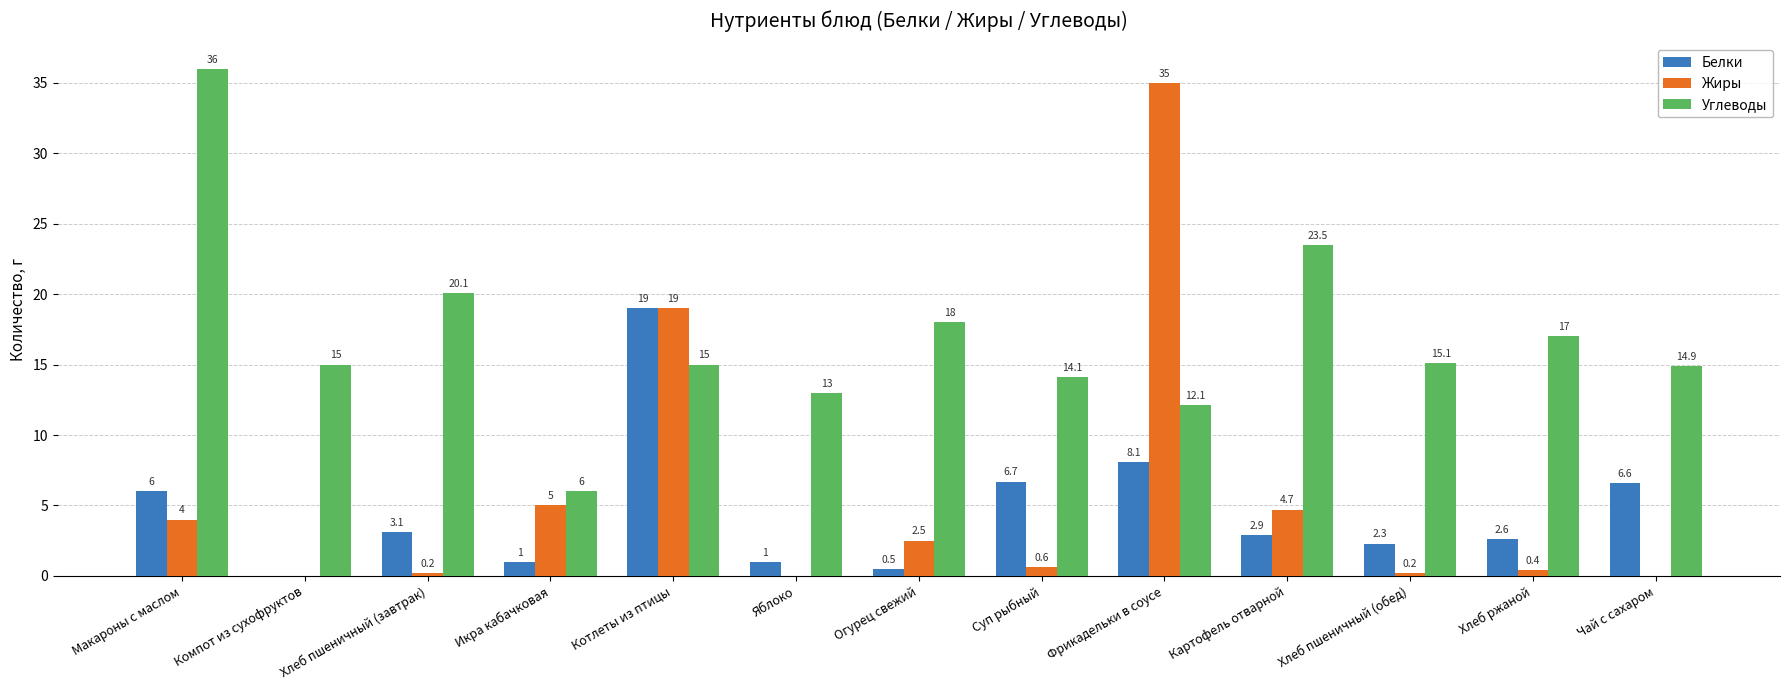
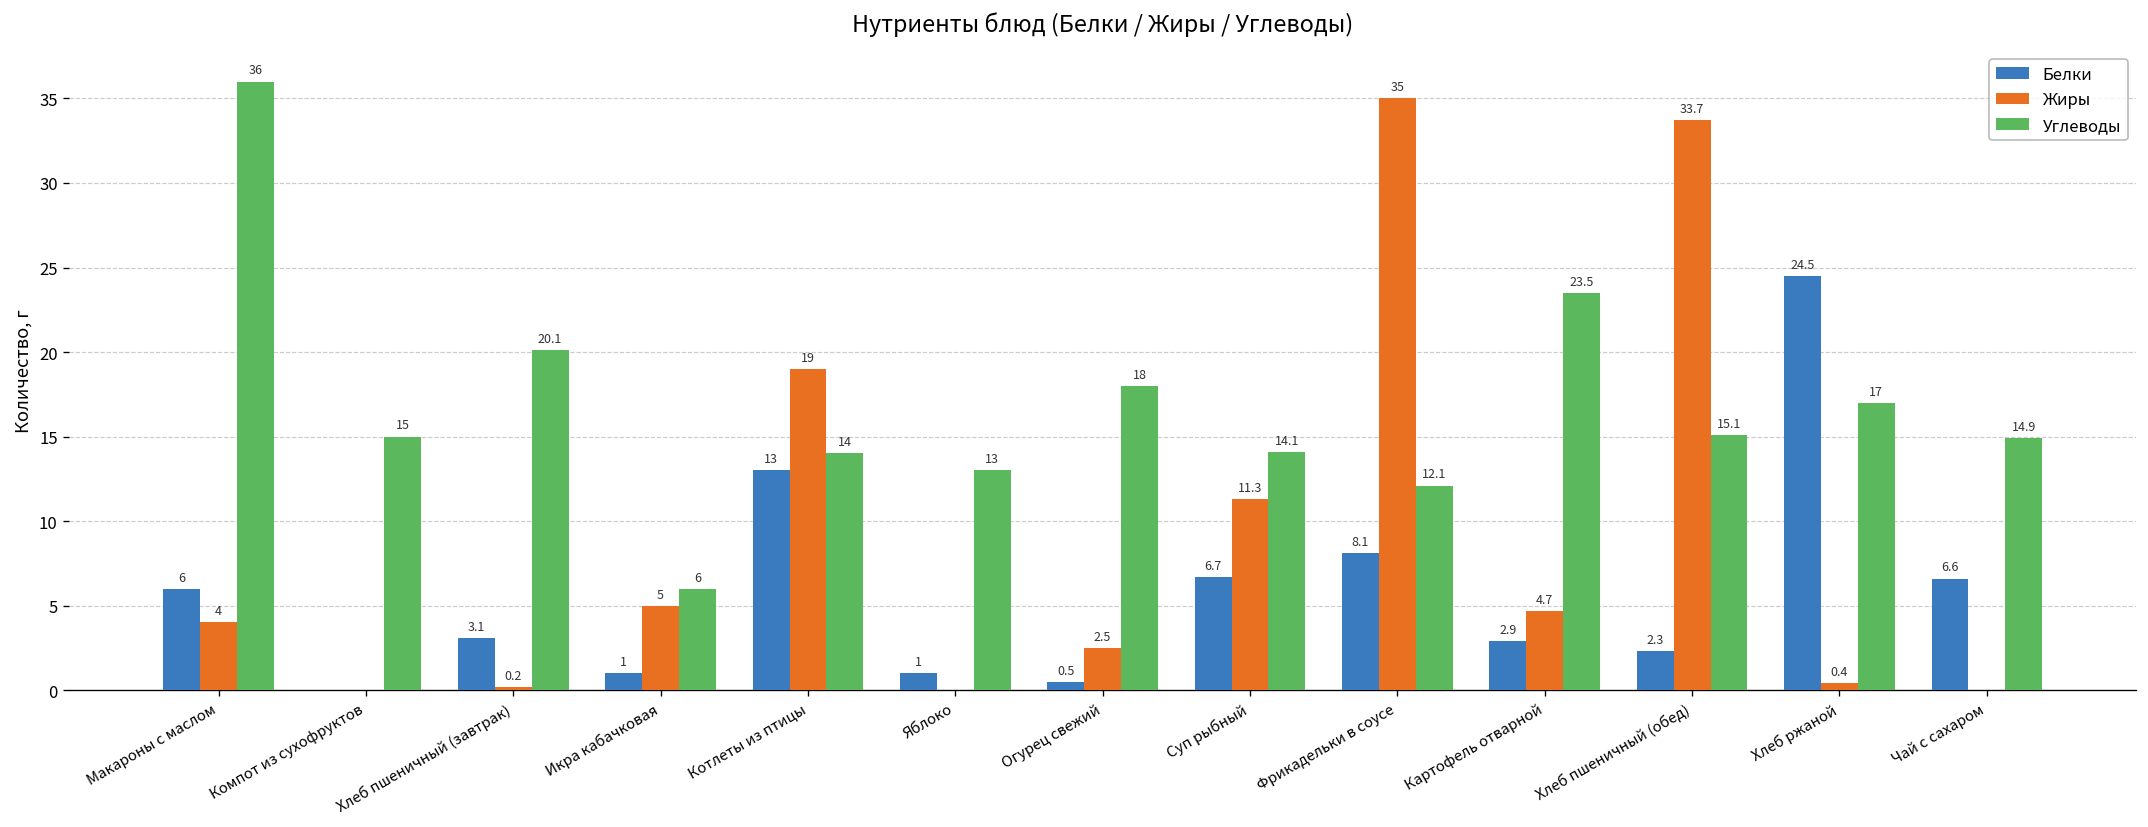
Белки, Котлеты из птицы: 19 -> 13
Углеводы, Котлеты из птицы: 15 -> 14
Жиры, Суп рыбный: 0.6 -> 11.3
Жиры, Хлеб пшеничный (обед): 0.2 -> 33.7
Белки, Хлеб ржаной: 2.6 -> 24.5
